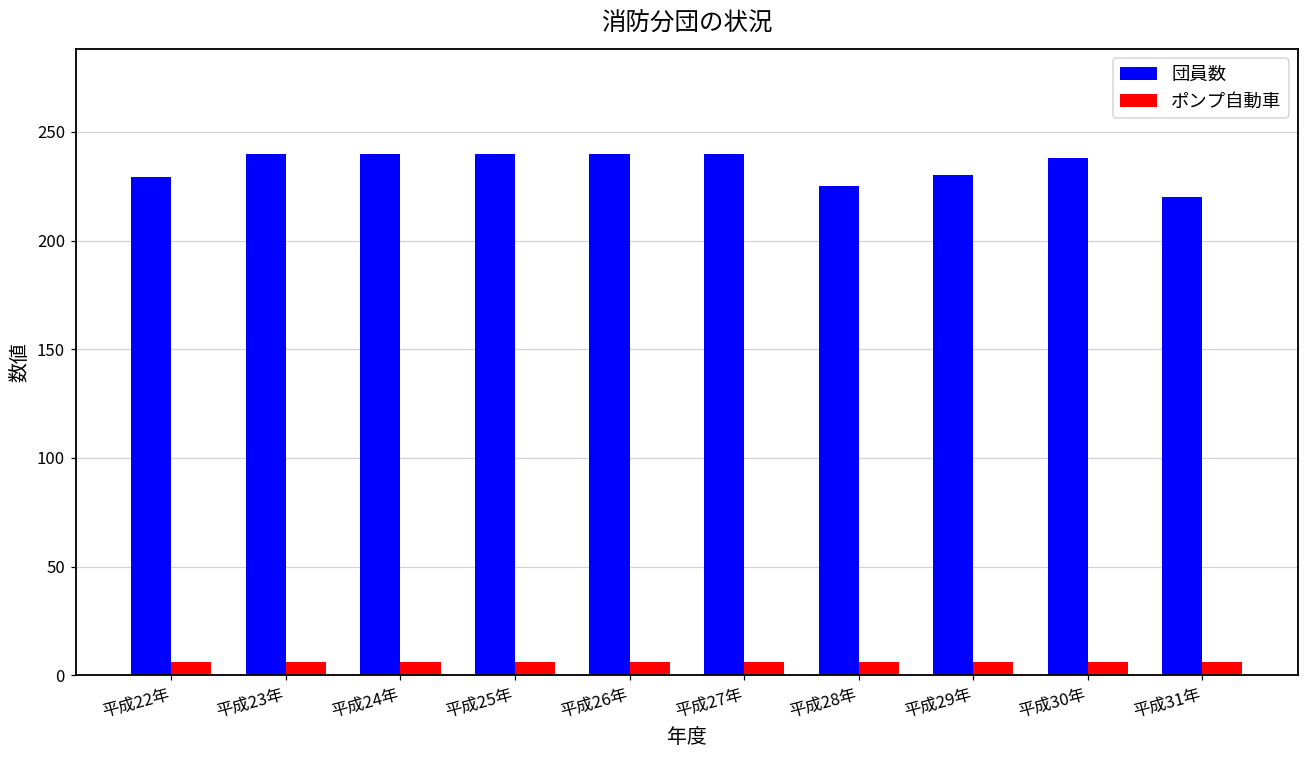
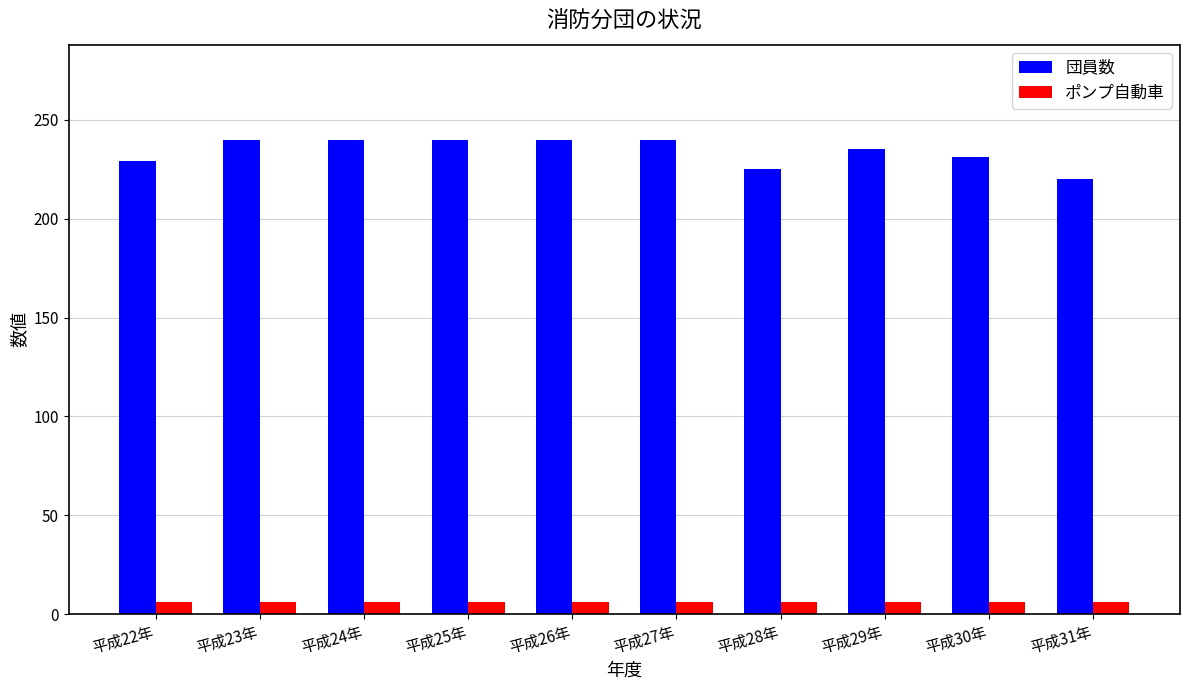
団員数, 平成29年: 230 -> 235
団員数, 平成30年: 238 -> 231
